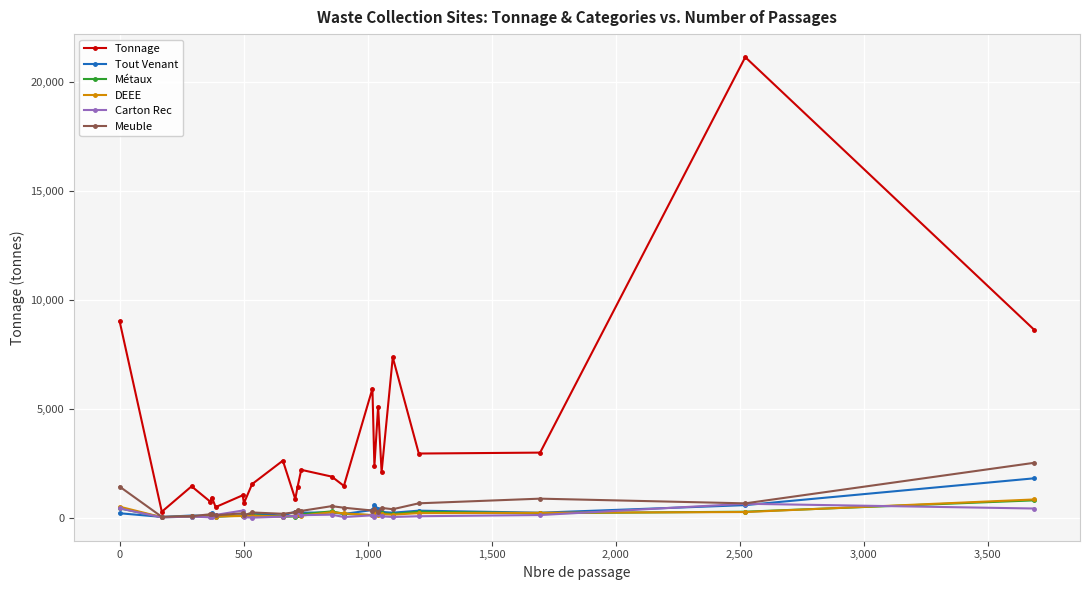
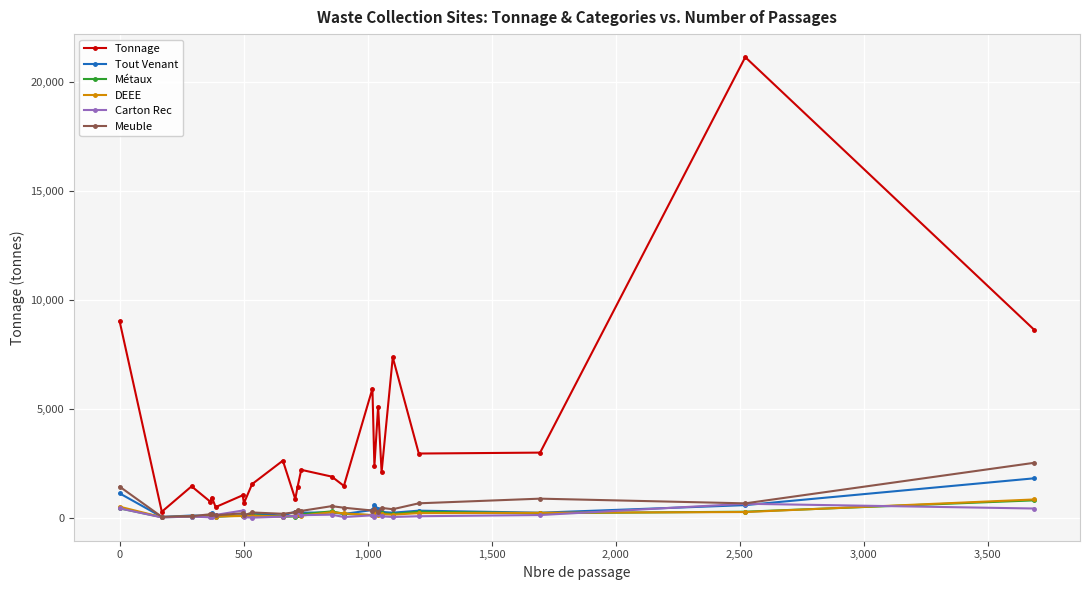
Tout Venant, 0: 200 -> 1,100
